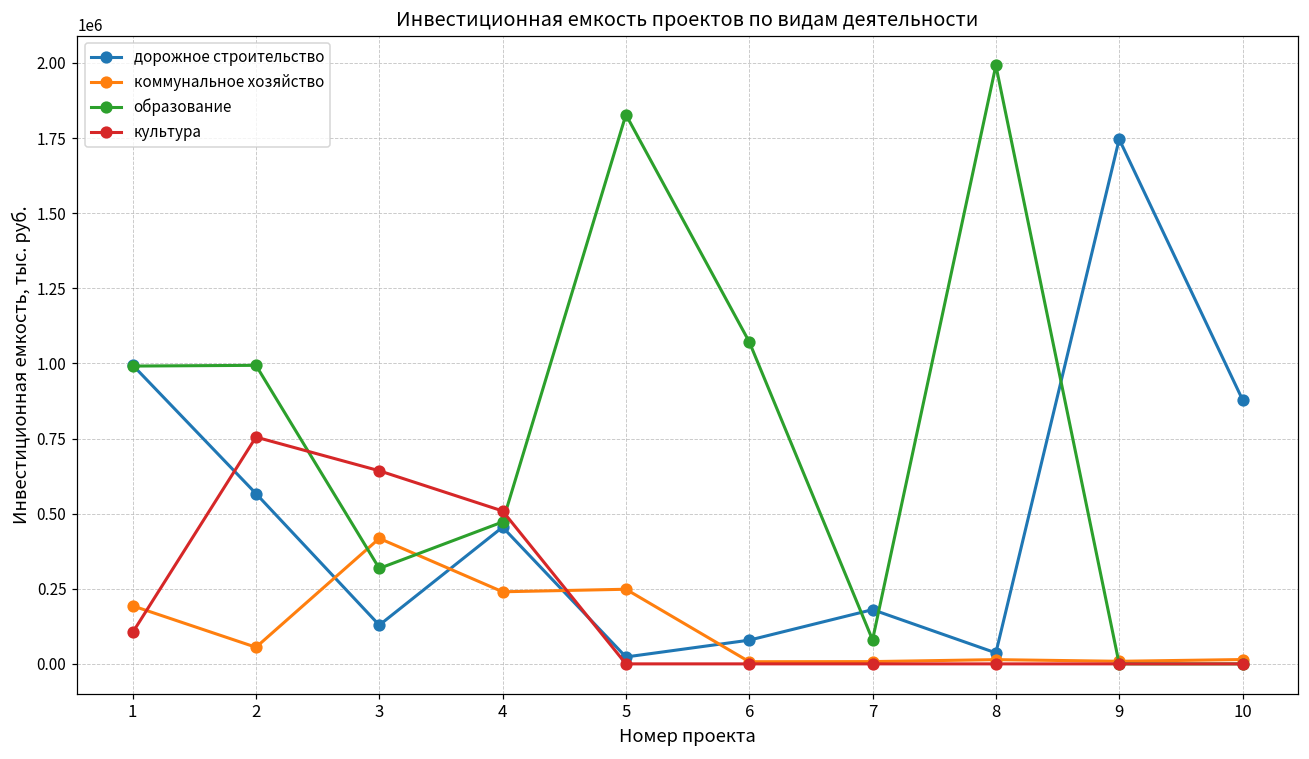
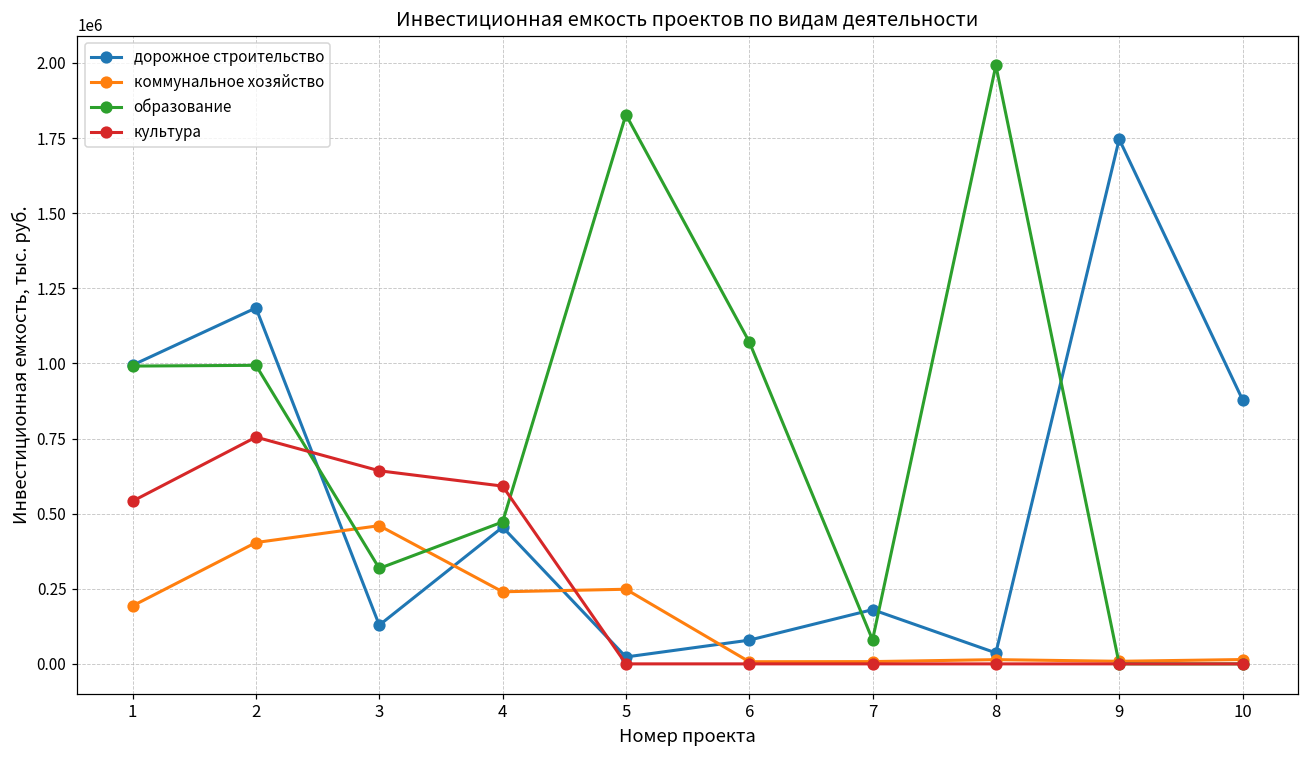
культура, 1: 100000 -> 540000
дорожное строительство, 2: 570000 -> 1180000
коммунальное хозяйство, 2: 60000 -> 400000
коммунальное хозяйство, 3: 420000 -> 460000
культура, 4: 510000 -> 590000
